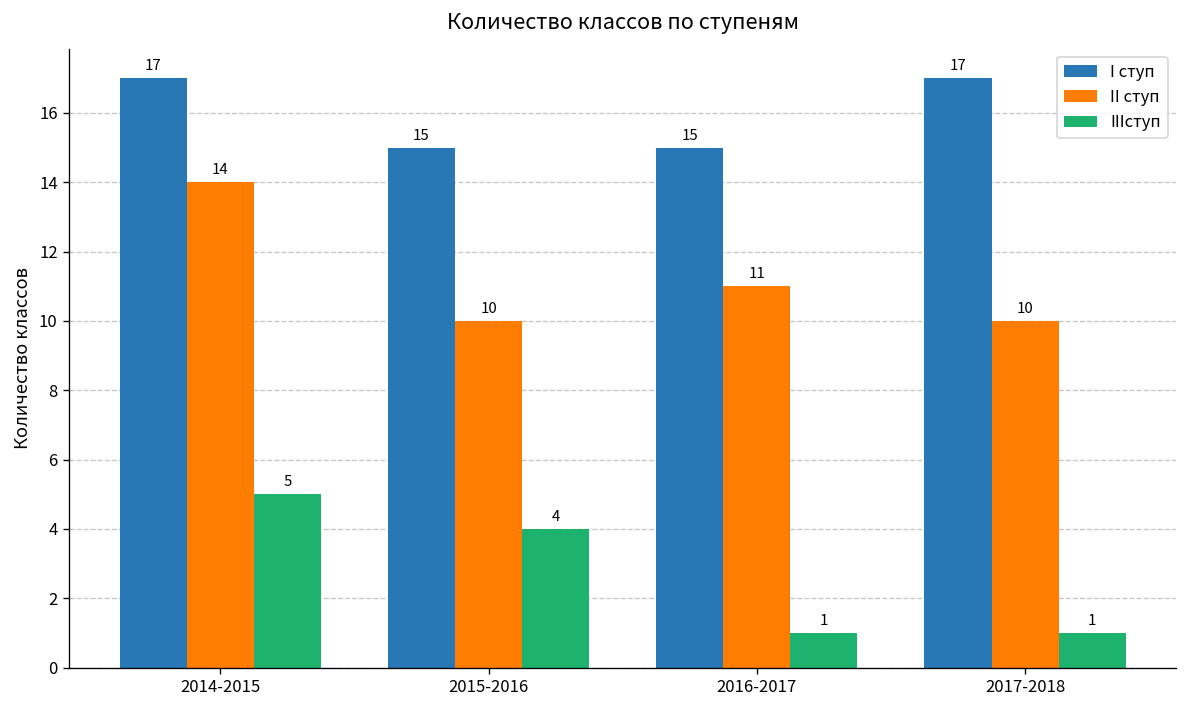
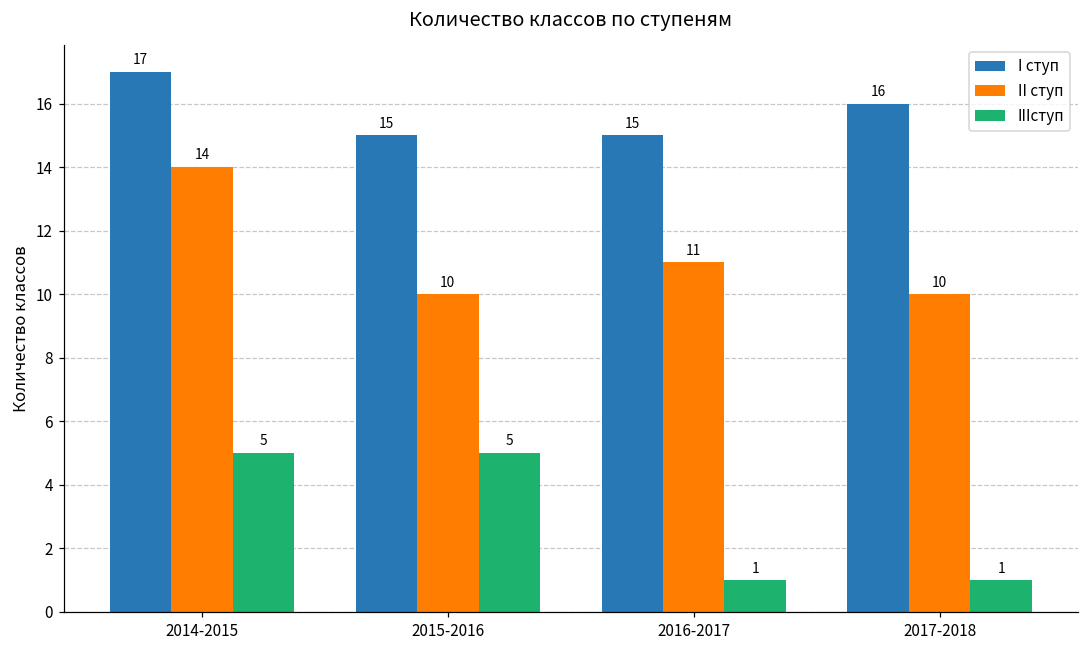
IIIступ, 2015-2016: 4 -> 5
I ступ, 2017-2018: 17 -> 16
